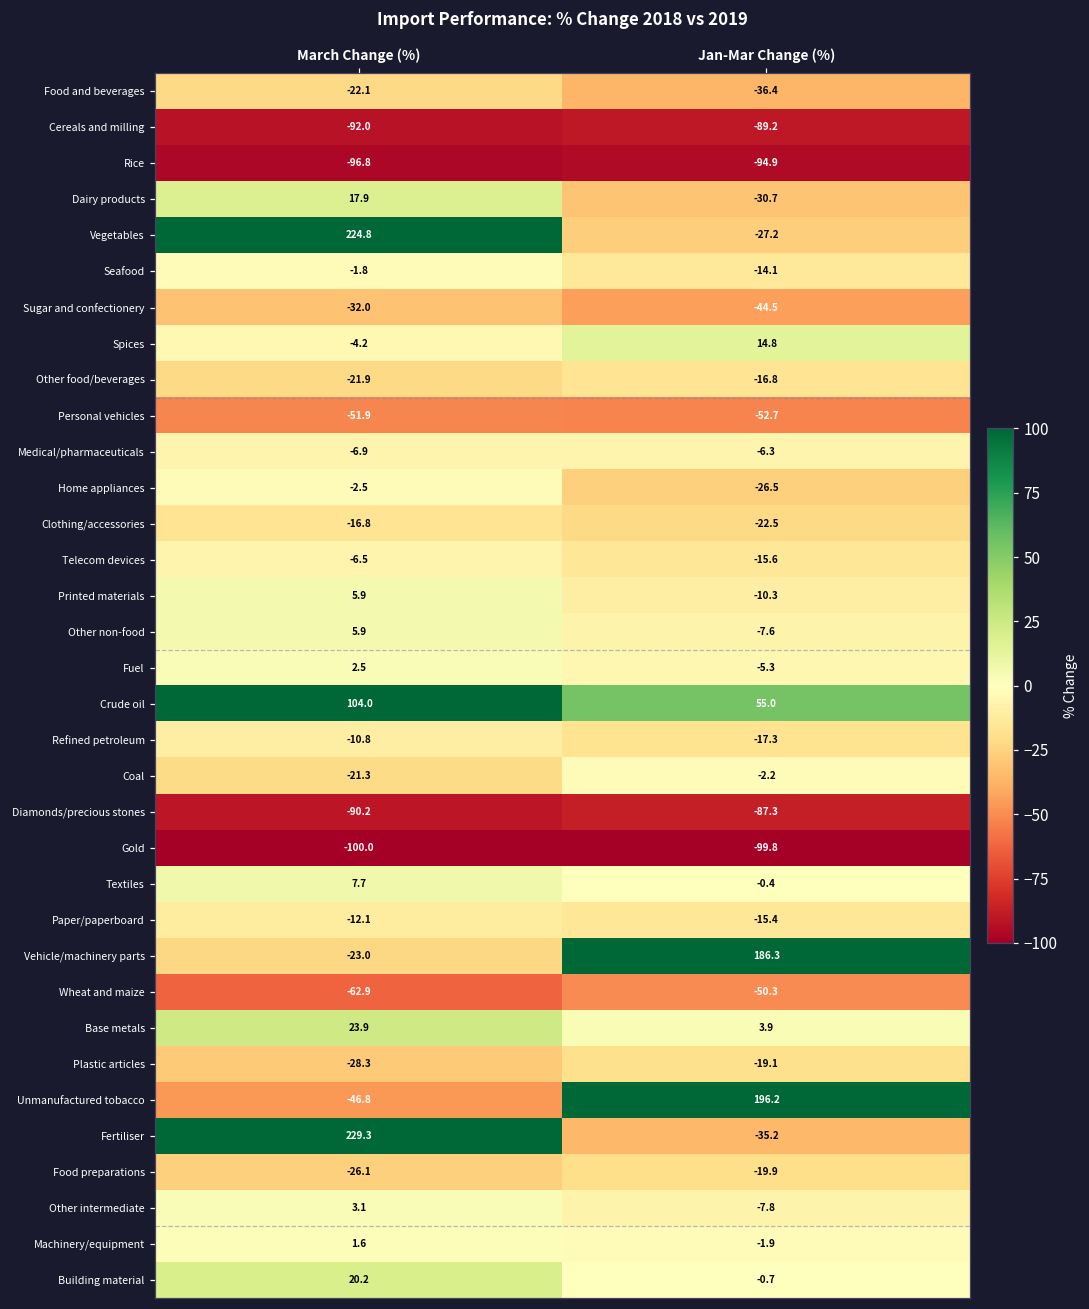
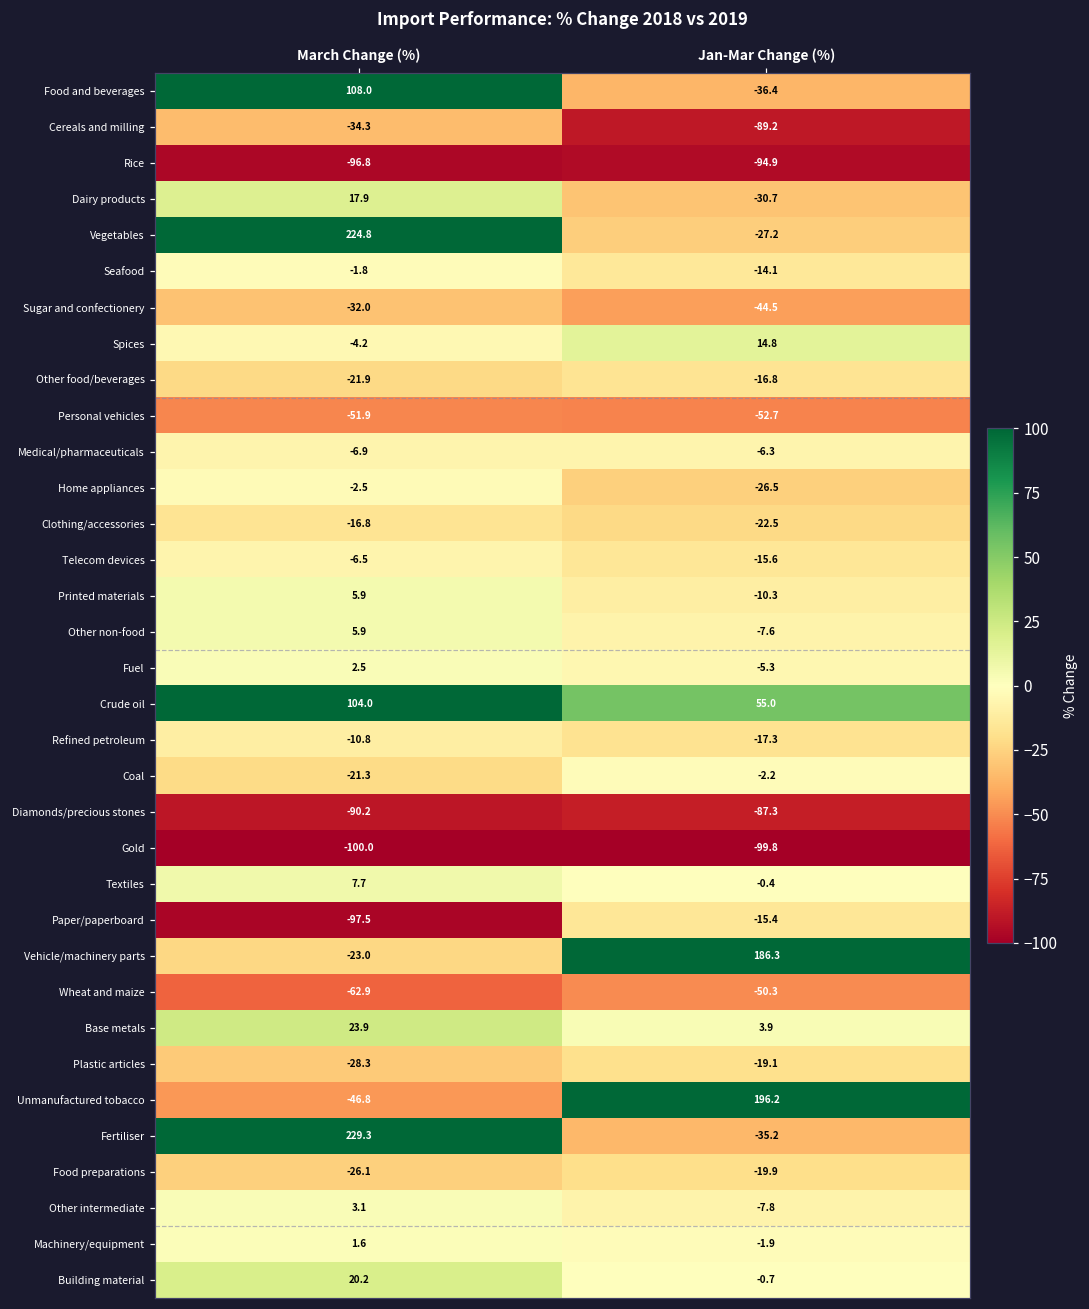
Food and beverages, March Change (%): -22.1 -> 108.0
Cereals and milling, March Change (%): -92.0 -> -34.3
Paper/paperboard, March Change (%): -12.1 -> -97.5
